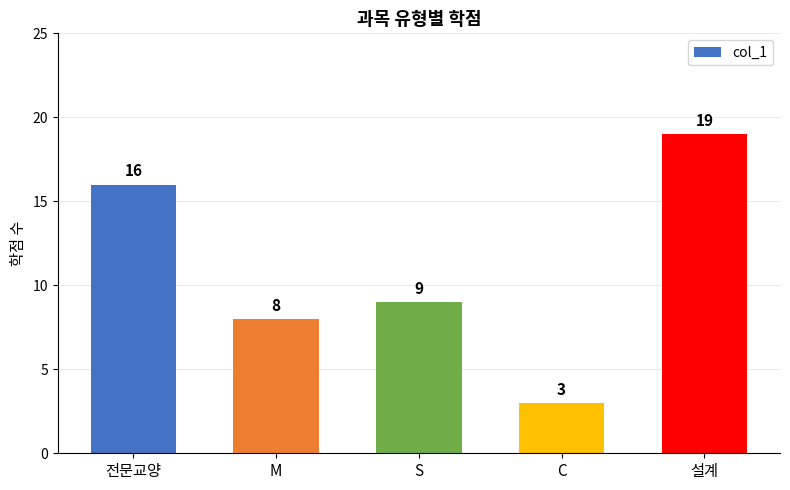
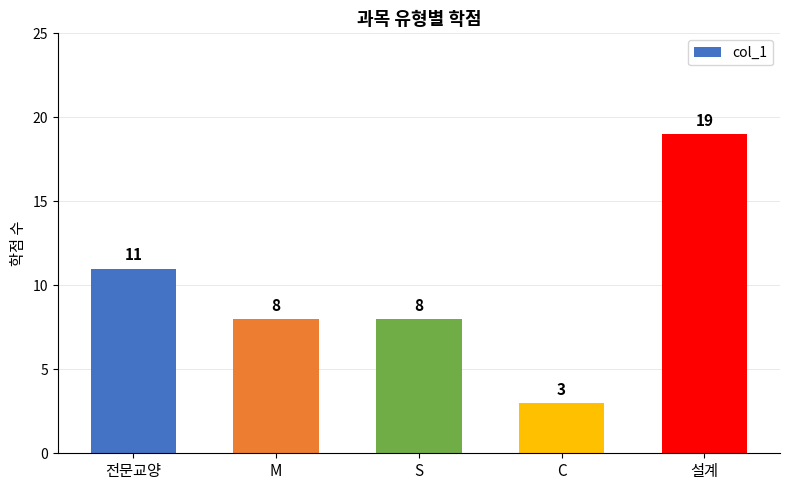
전문교양: 16 -> 11
S: 9 -> 8
